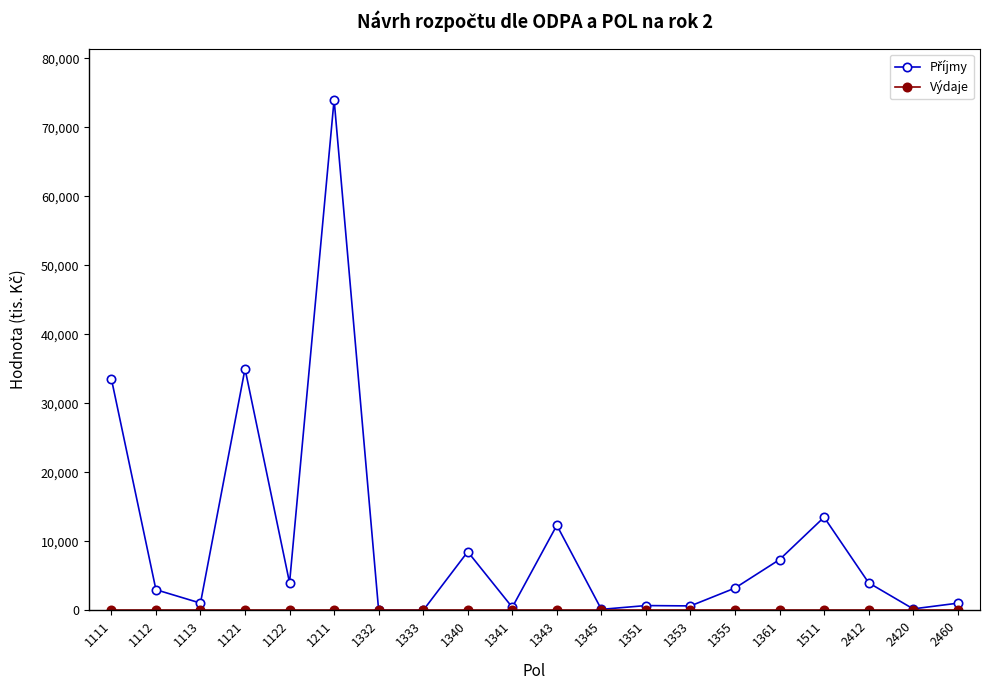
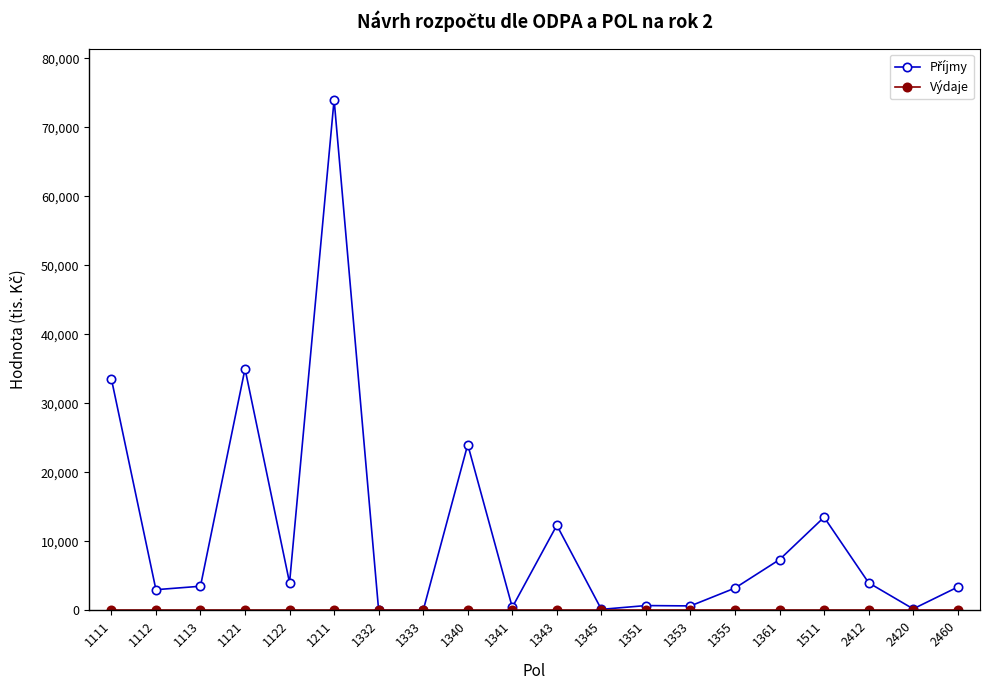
Příjmy, 1113: 1,000 -> 4,000
Příjmy, 1340: 9,000 -> 24,000
Příjmy, 2460: 1,000 -> 3,000
